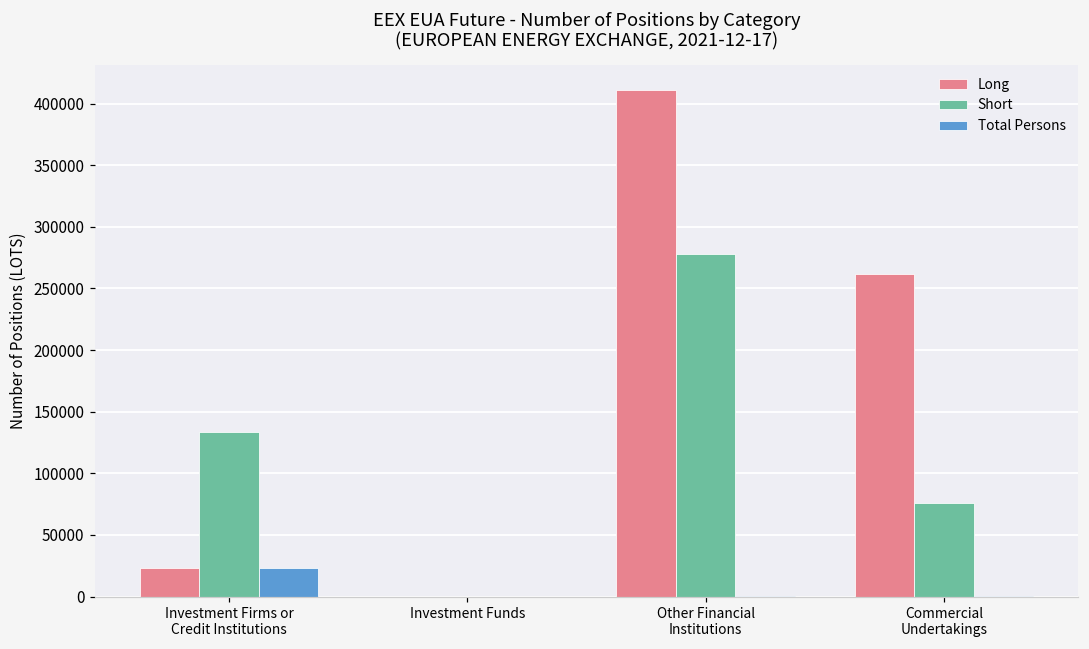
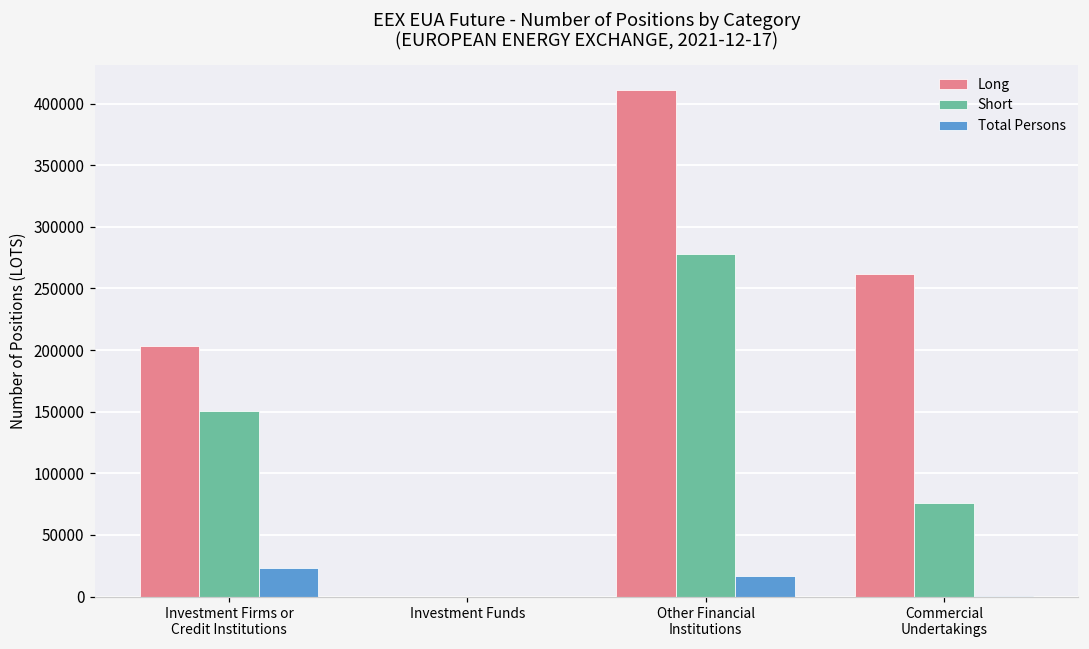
Long, Investment Firms or Credit Institutions: 23000 -> 204000
Short, Investment Firms or Credit Institutions: 133000 -> 151000
Total Persons, Other Financial Institutions: 0 -> 16000
